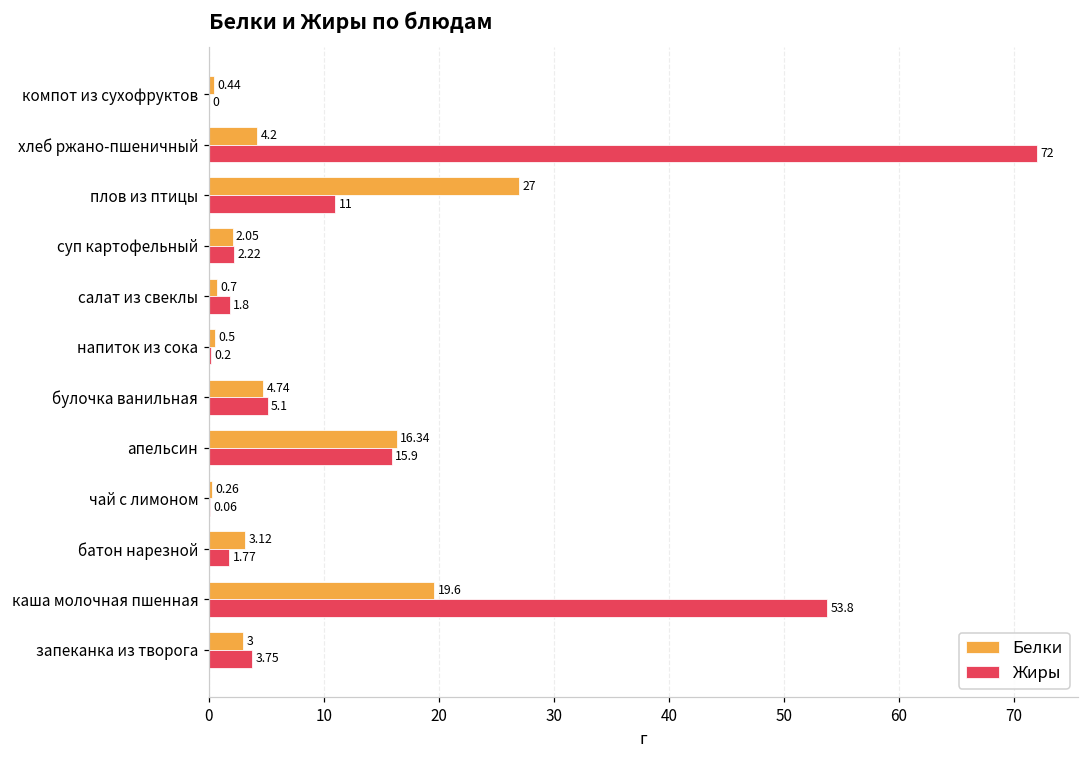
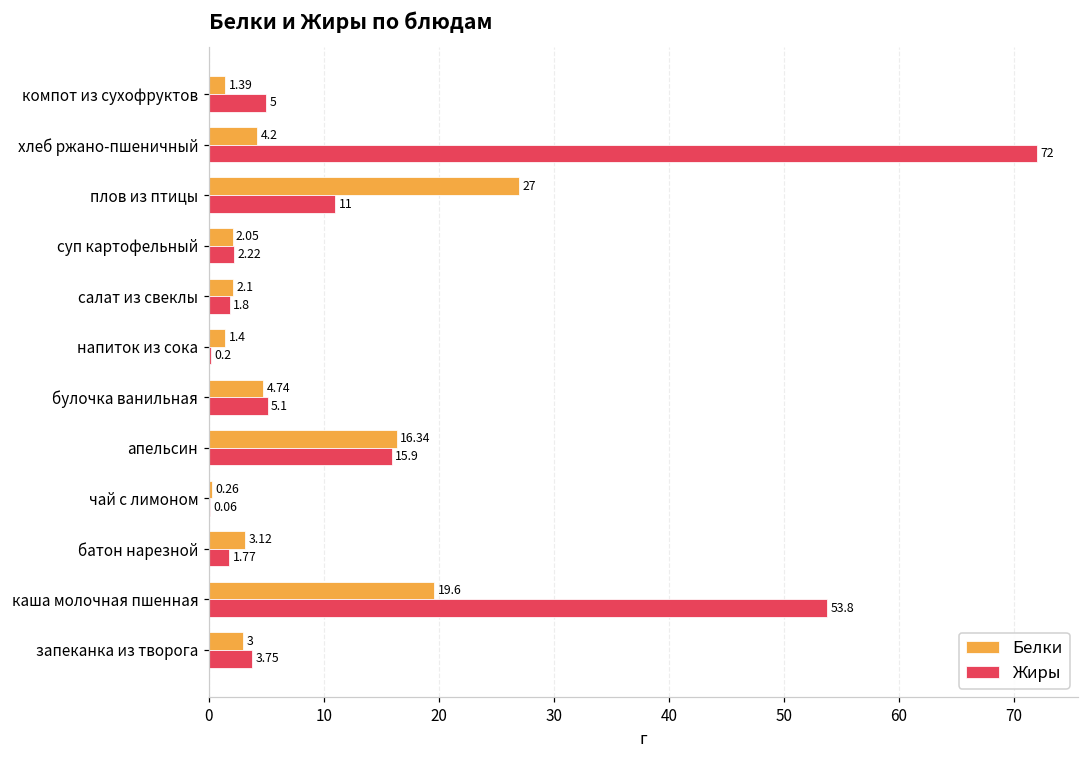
Белки, компот из сухофруктов: 0.44 -> 1.39
Жиры, компот из сухофруктов: 0 -> 5
Белки, салат из свеклы: 0.7 -> 2.1
Белки, напиток из сока: 0.5 -> 1.4
